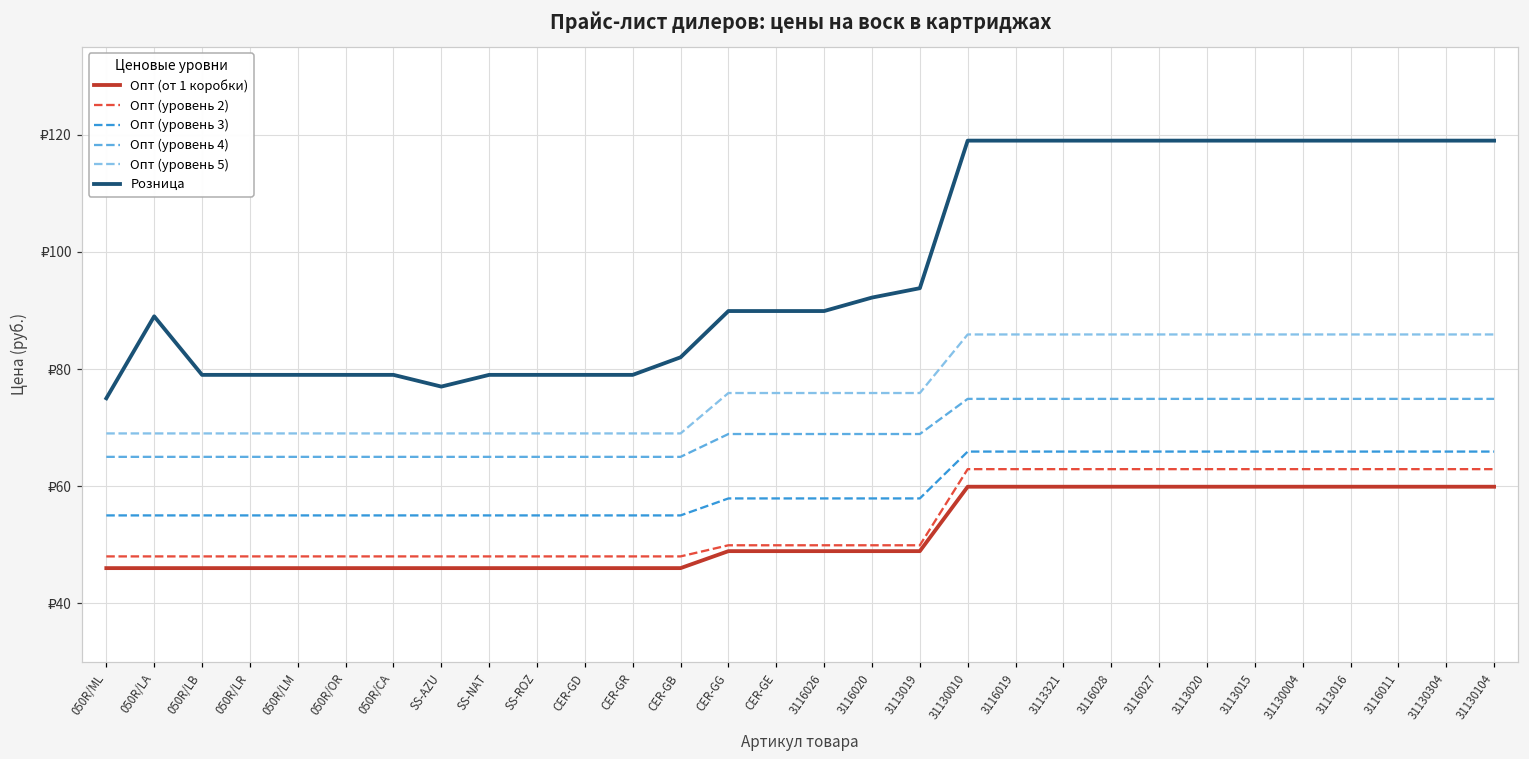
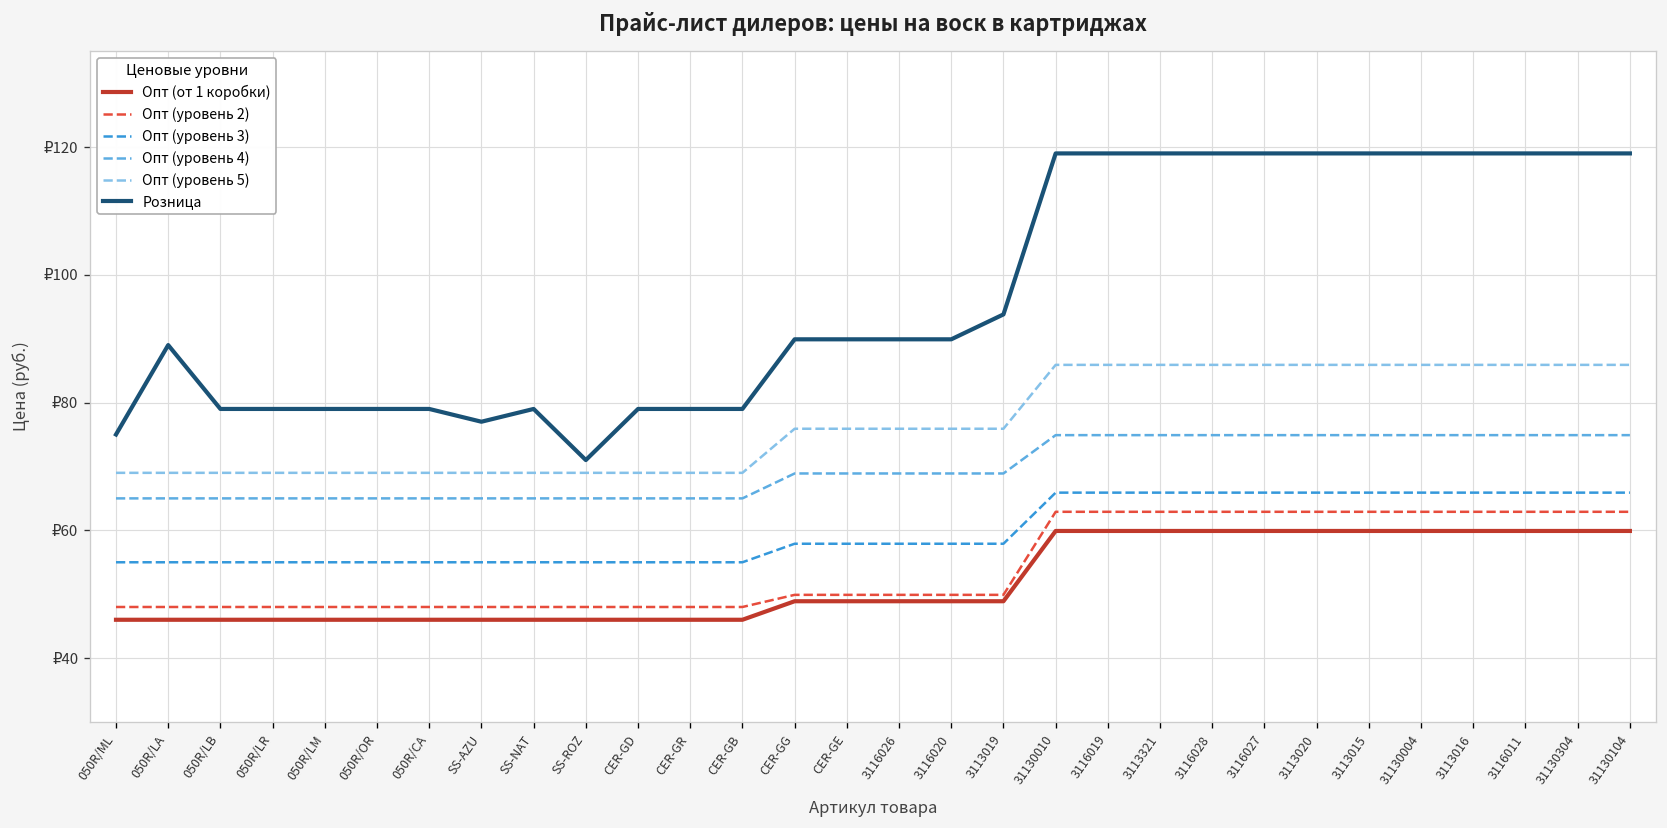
Розница, SS-ROZ: ₽79 -> ₽71
Розница, CER-GB: ₽82 -> ₽79
Розница, 3116020: ₽92 -> ₽90
